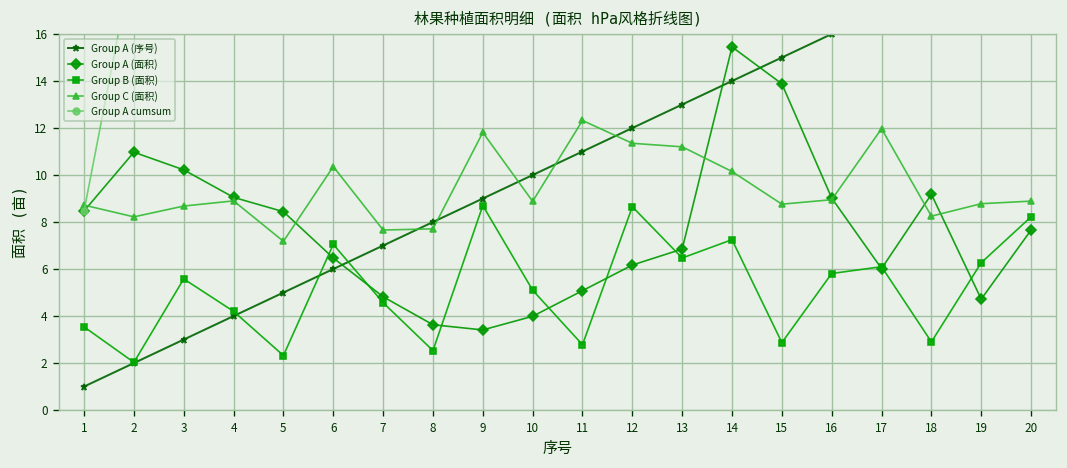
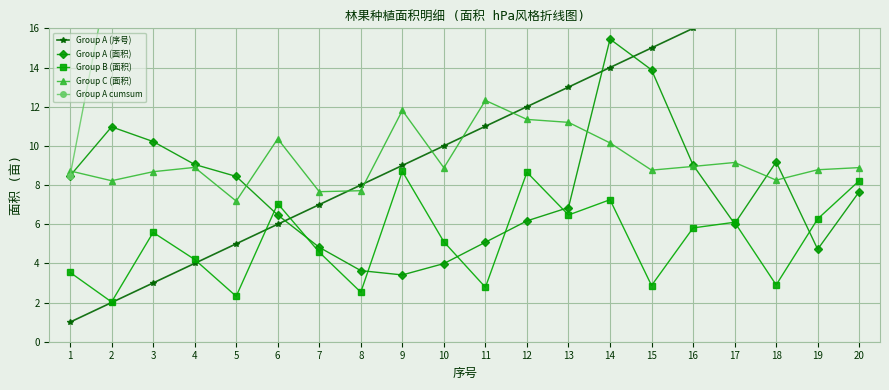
Group C (面积), 17: 12.0 -> 9.2
